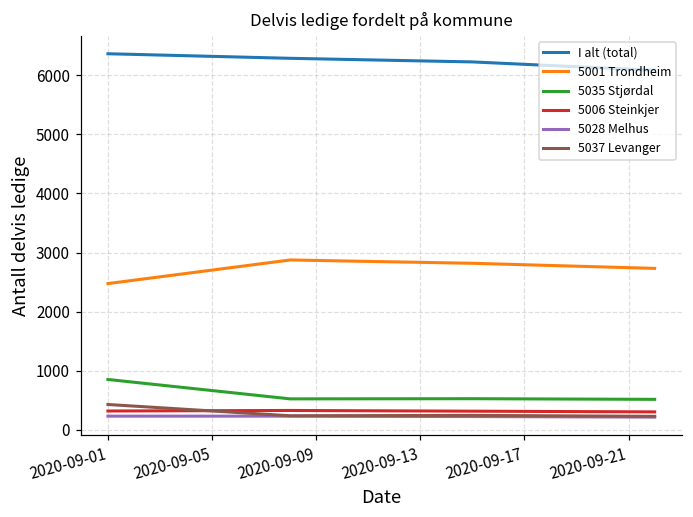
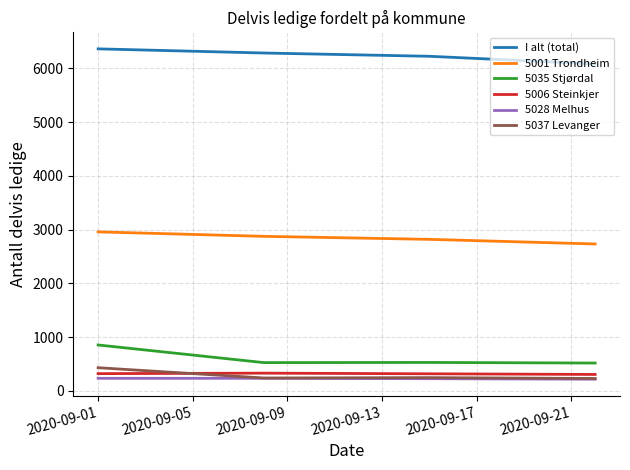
5001 Trondheim, 2020-09-01: 2500 -> 3000
